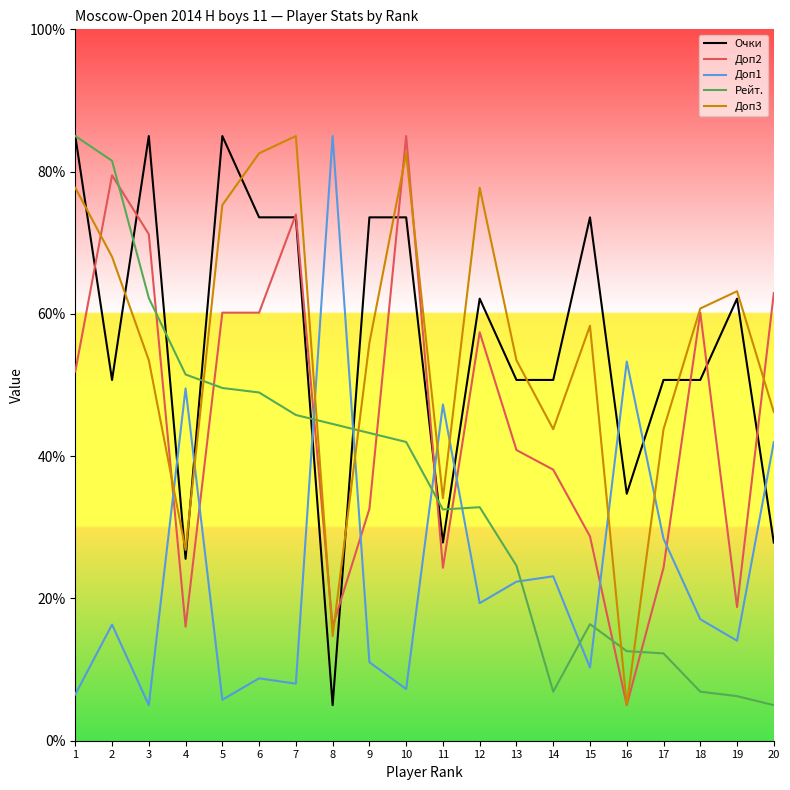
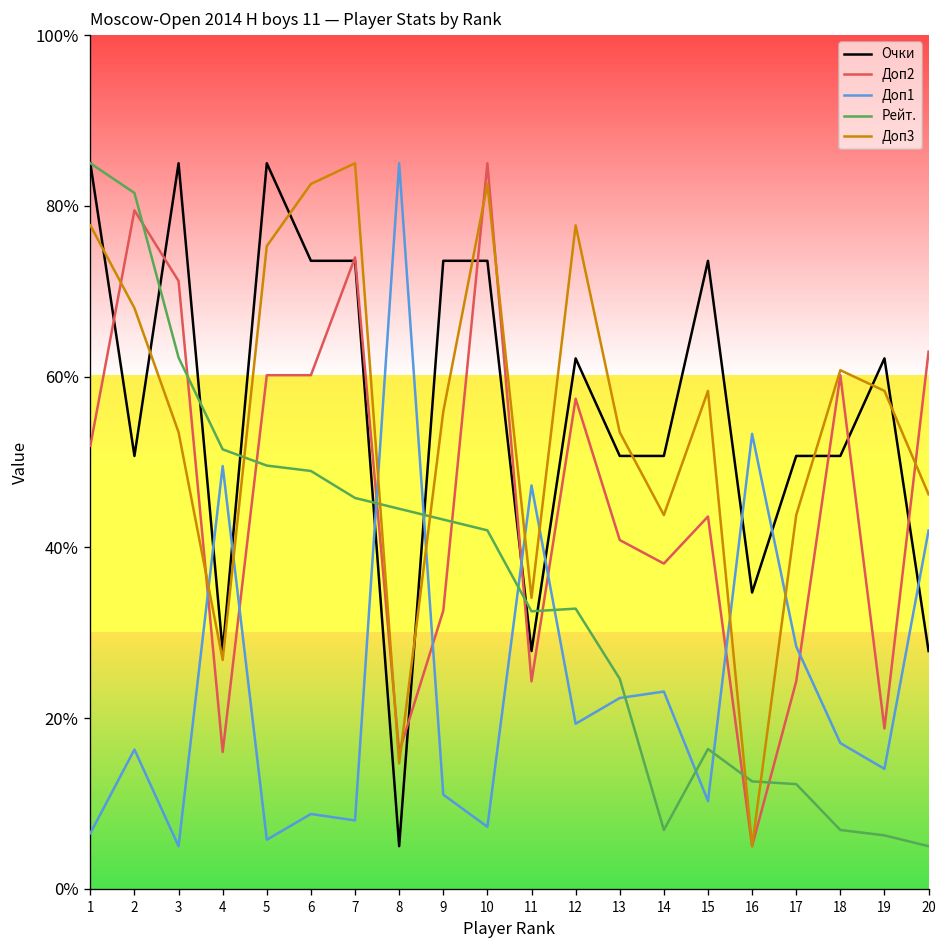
Очки, 4: 26% -> 28%
Доп2, 15: 29% -> 44%
Доп3, 19: 63% -> 58%
